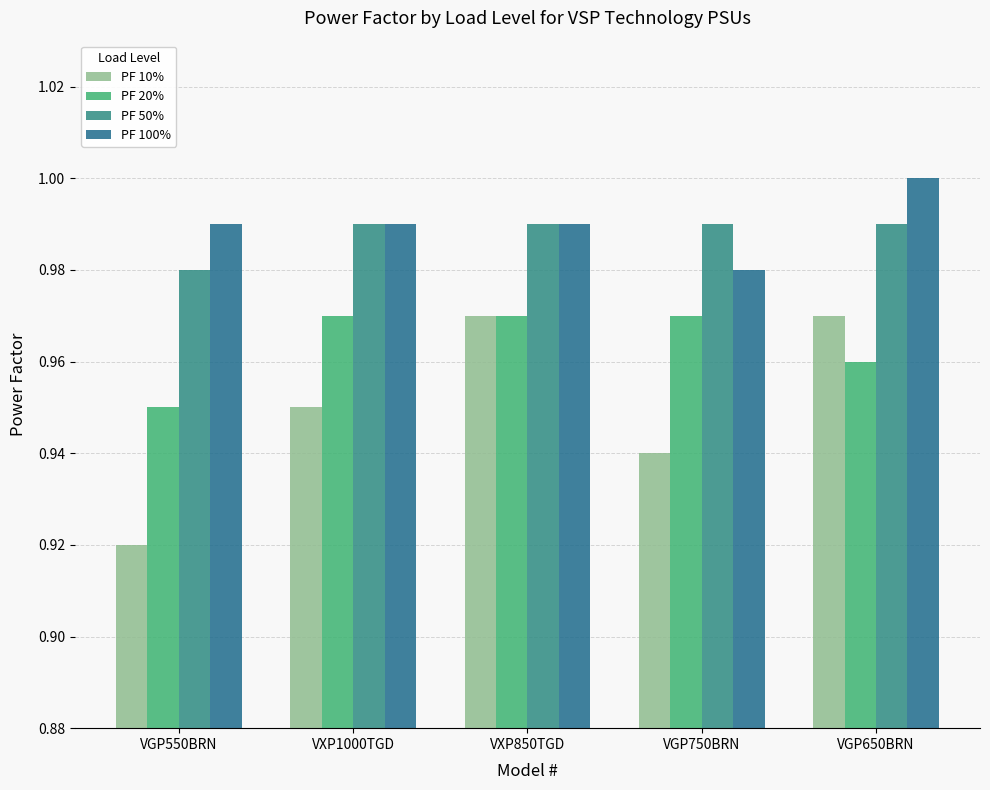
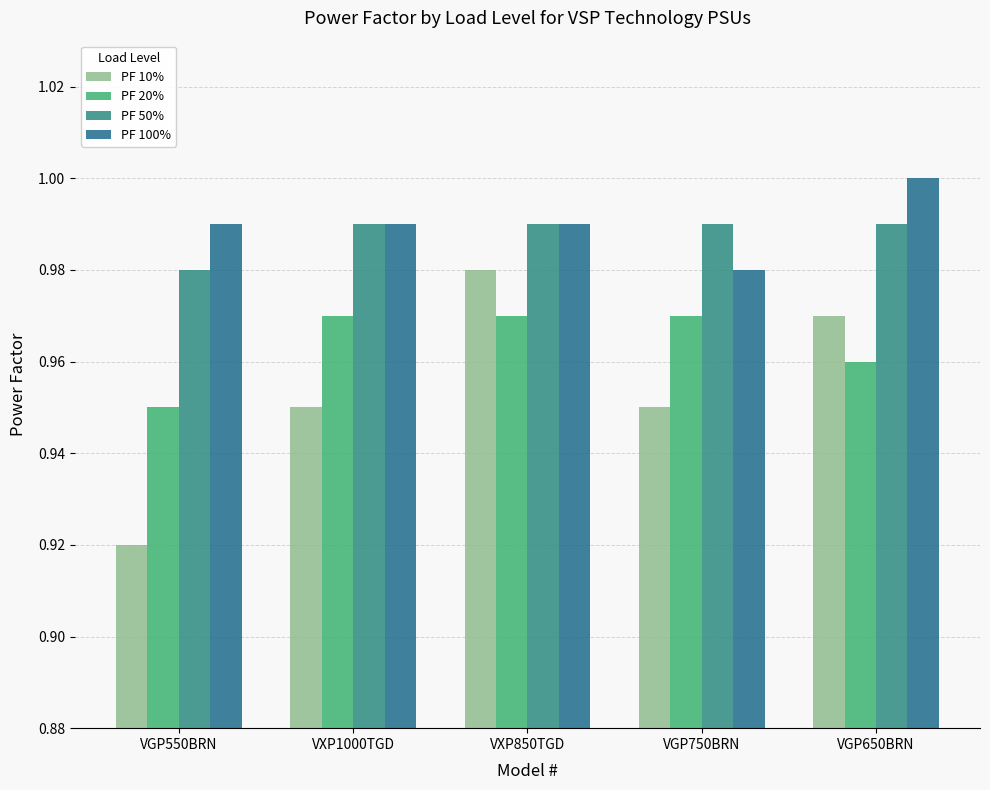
PF 10%, VXP850TGD: 0.97 -> 0.98
PF 10%, VGP750BRN: 0.94 -> 0.95
